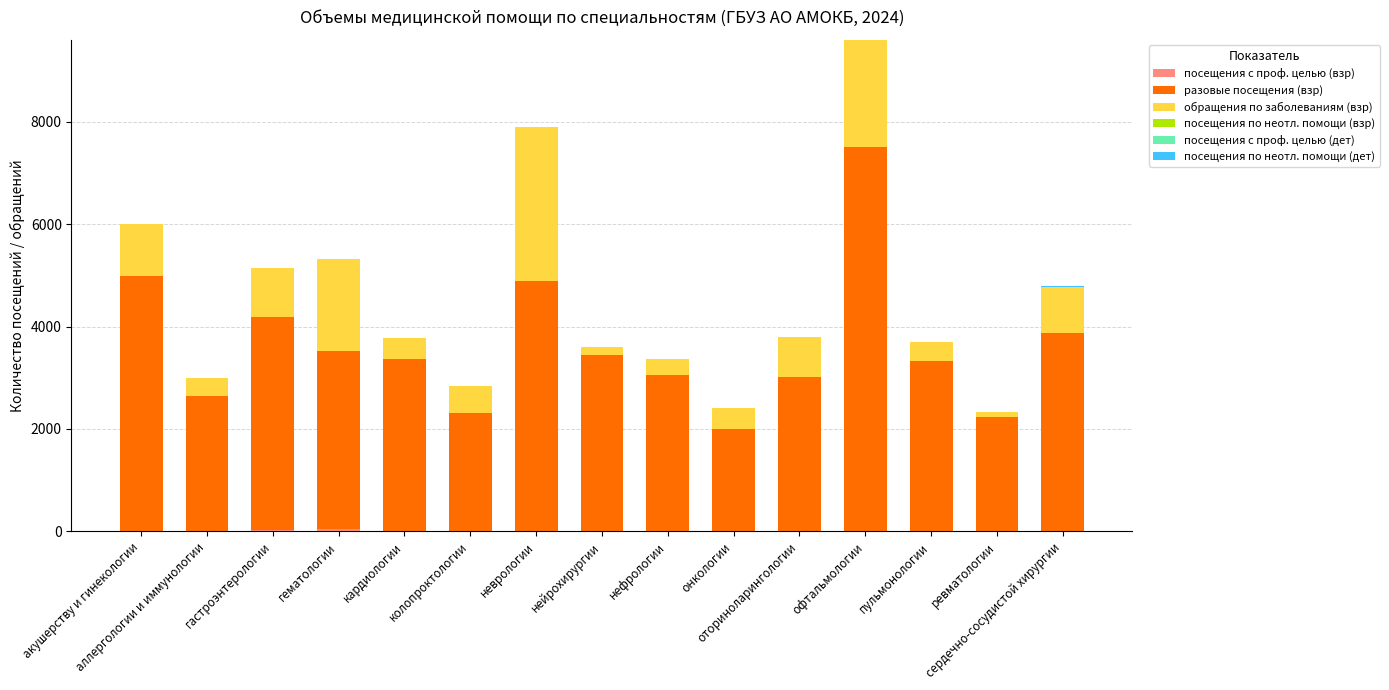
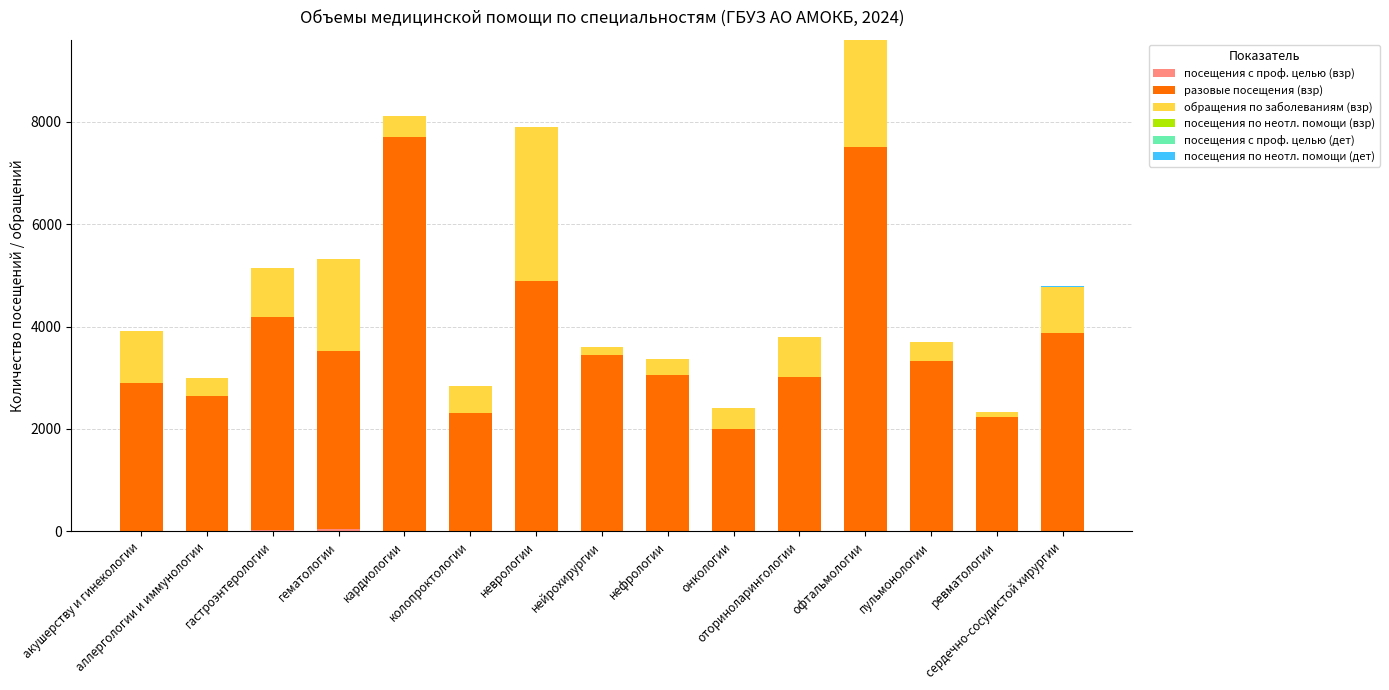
разовые посещения (взр), акушерству и гинекологии: 5000 -> 2900
разовые посещения (взр), кардиологии: 3400 -> 7700
